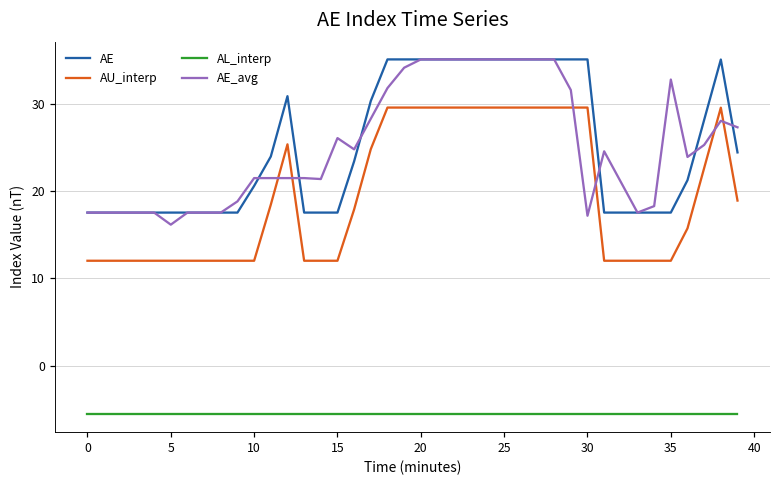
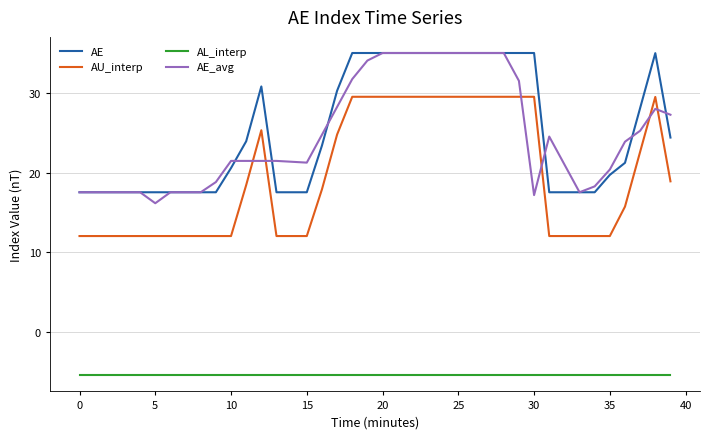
AE_avg, 15: 26 -> 21
AE, 35: 18 -> 20
AE_avg, 35: 33 -> 20
